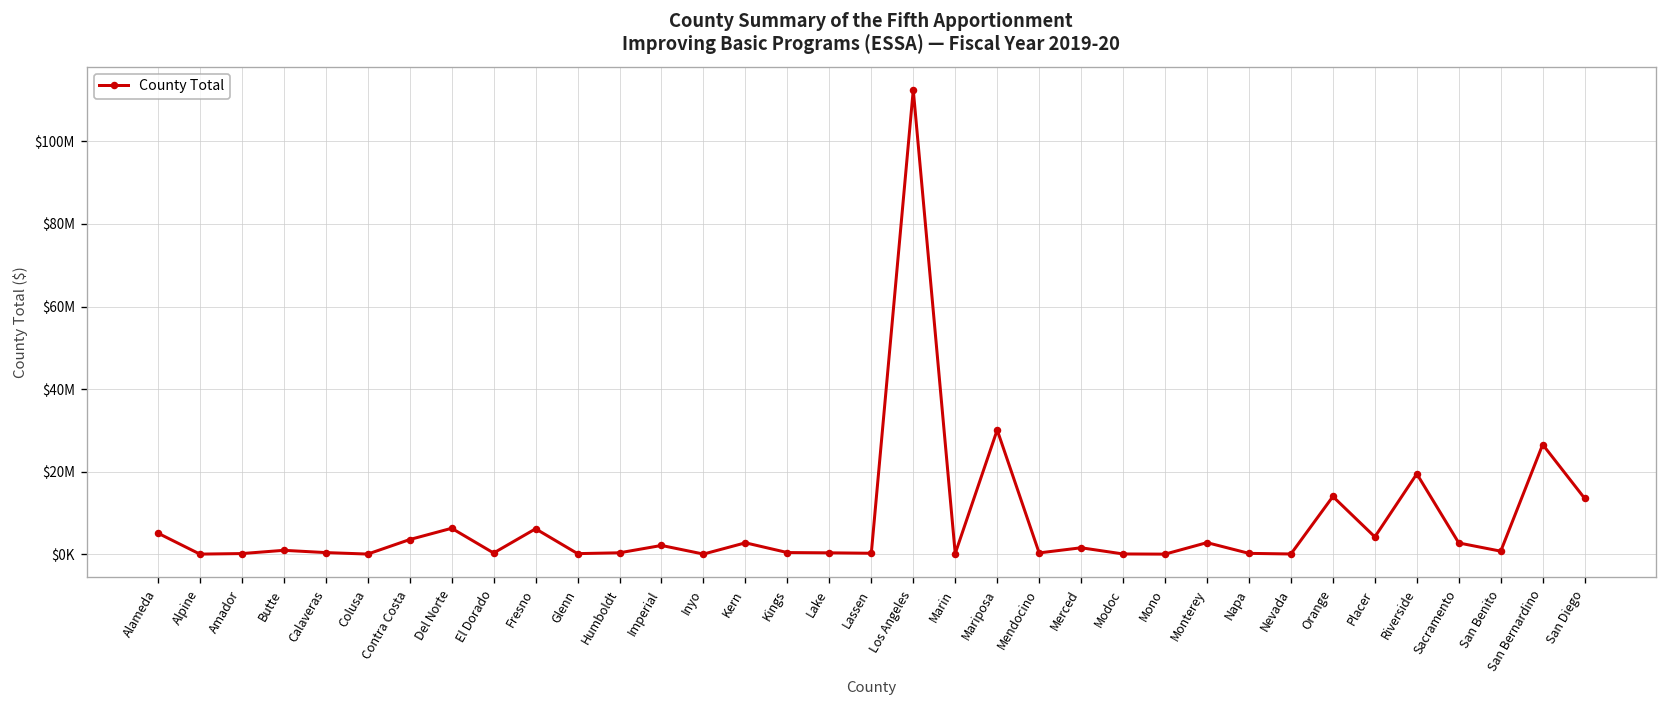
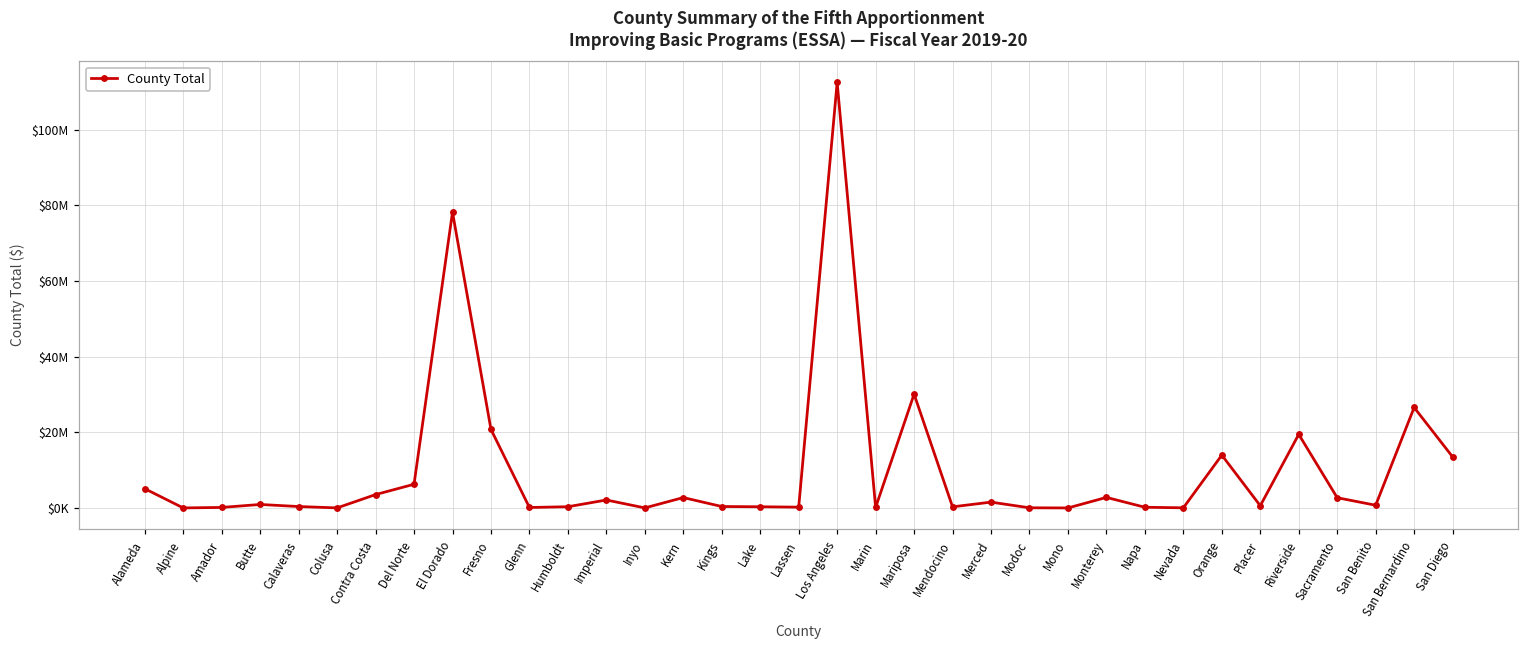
El Dorado: $0 -> $78000000
Fresno: $6000000 -> $21000000
Placer: $4000000 -> $1000000
